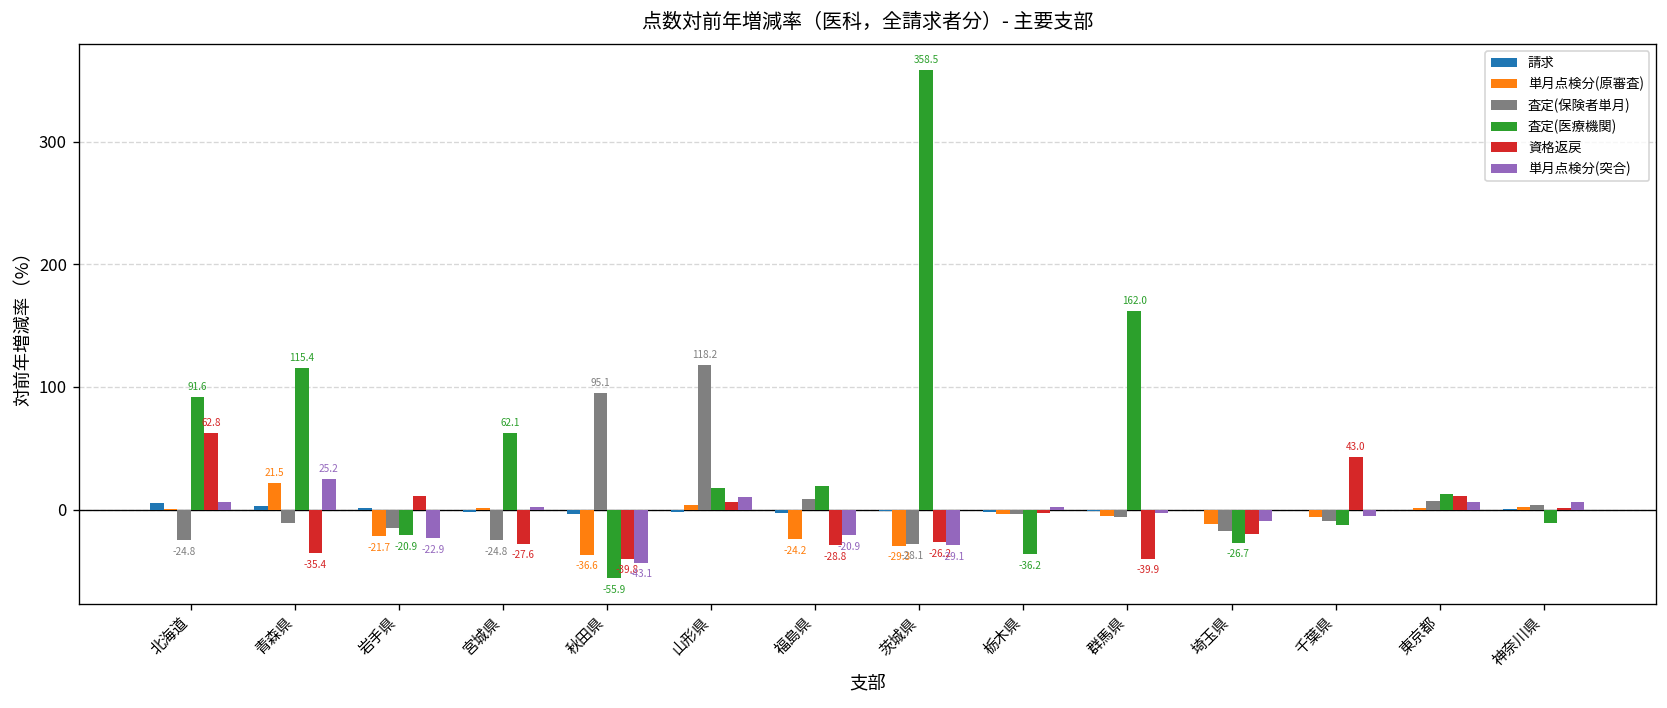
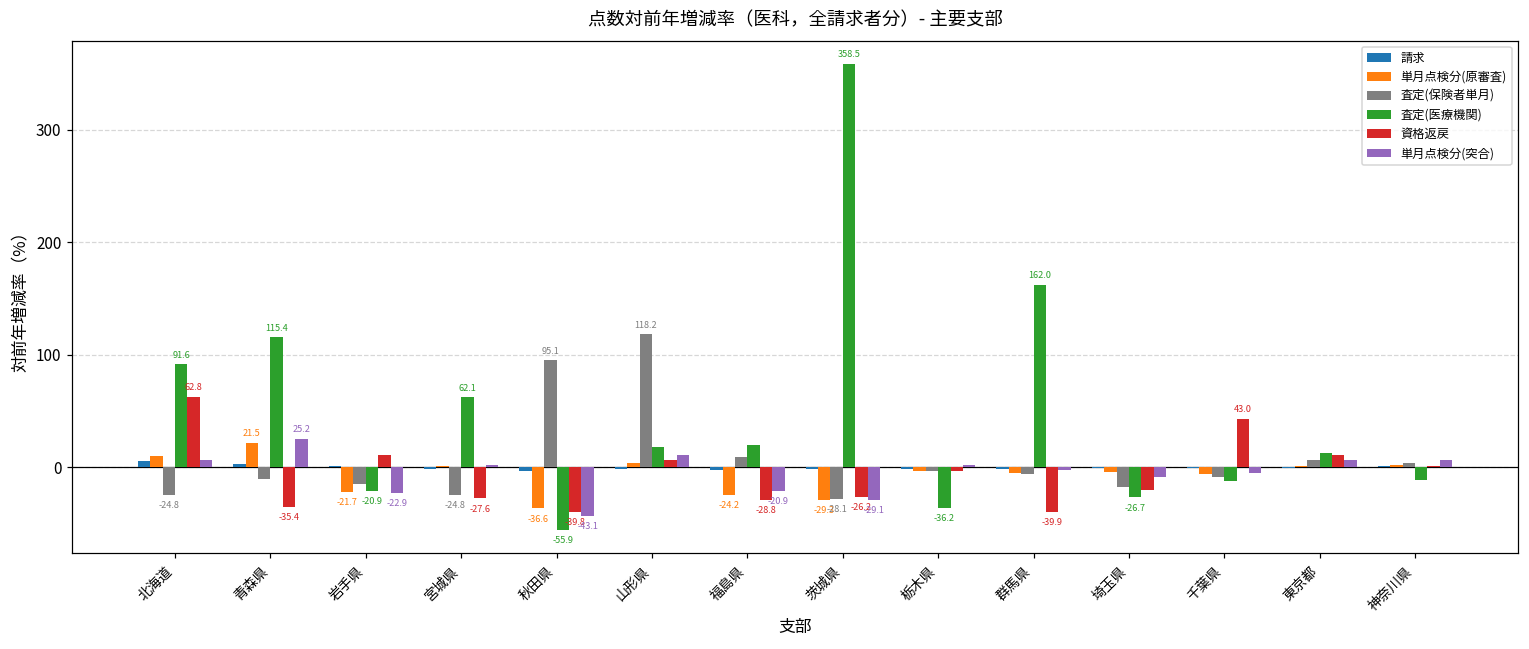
単月点検分(原審査), 北海道: 1 -> 10
単月点検分(原審査), 埼玉県: -12 -> -4
